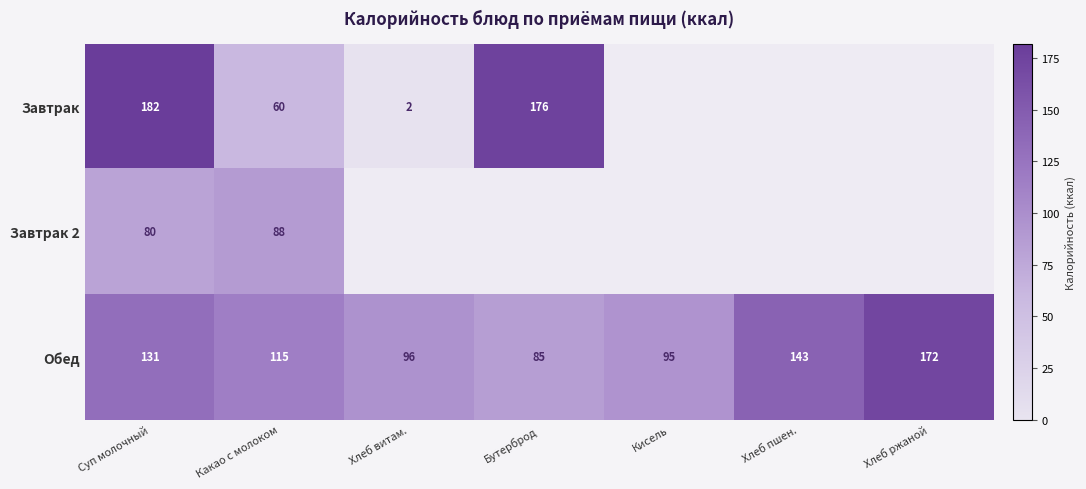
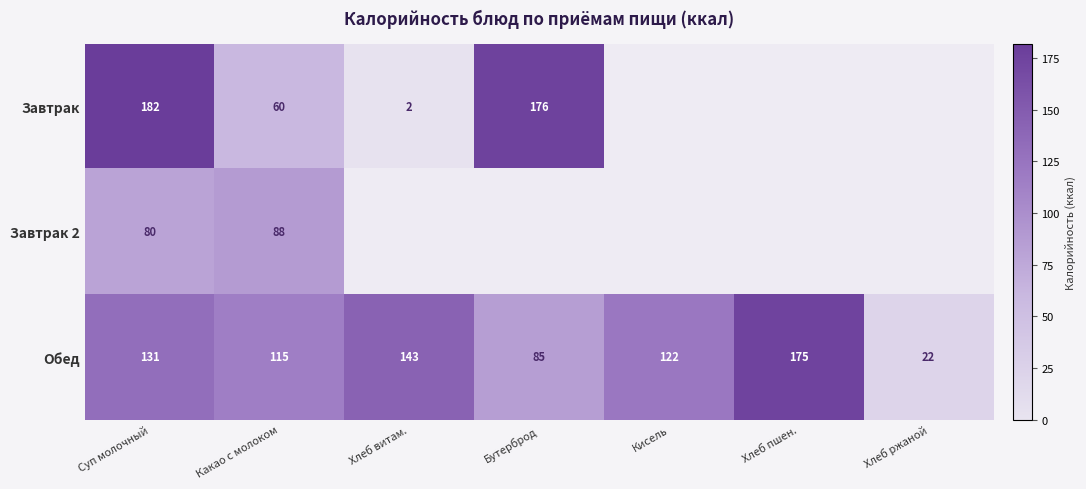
Обед, Хлеб витам.: 96 -> 143
Обед, Кисель: 95 -> 122
Обед, Хлеб пшен.: 143 -> 175
Обед, Хлеб ржаной: 172 -> 22
